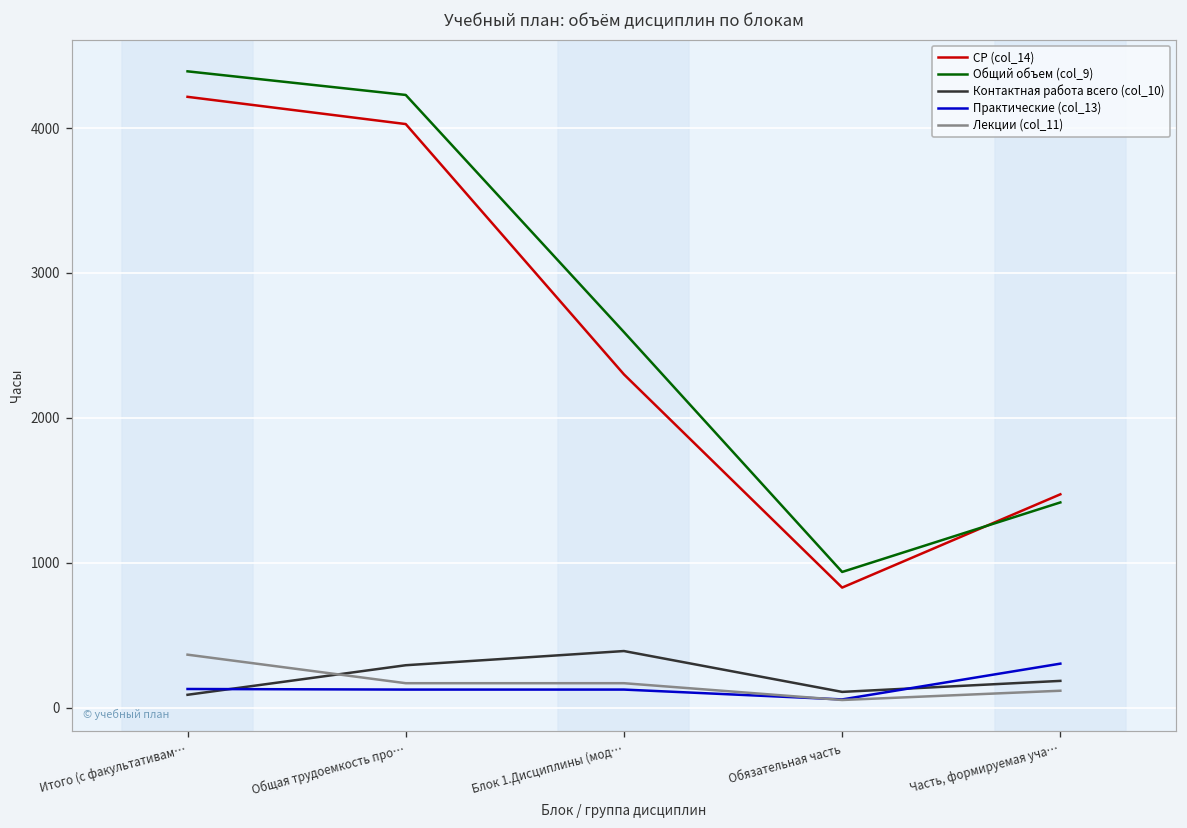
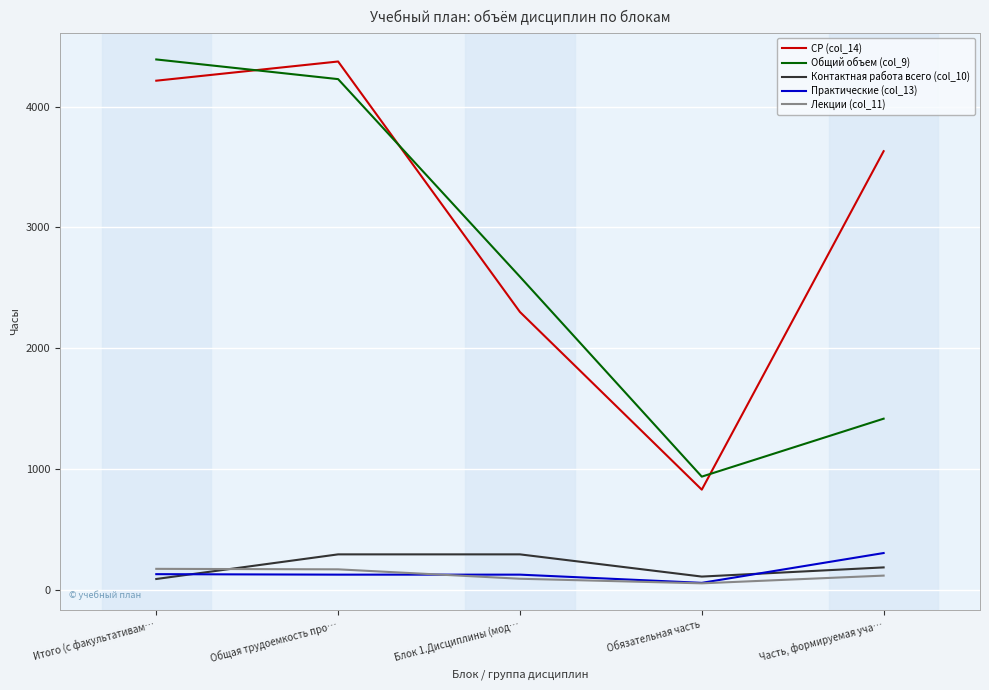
Лекции (col_11), Итого (с факультативам…: 370 -> 170
СР (col_14), Общая трудоемкость про…: 4030 -> 4380
Контактная работа всего (col_10), Блок 1.Дисциплины (мод…: 390 -> 290
Лекции (col_11), Блок 1.Дисциплины (мод…: 170 -> 90
СР (col_14), Часть, формируемая уча…: 1470 -> 3630
